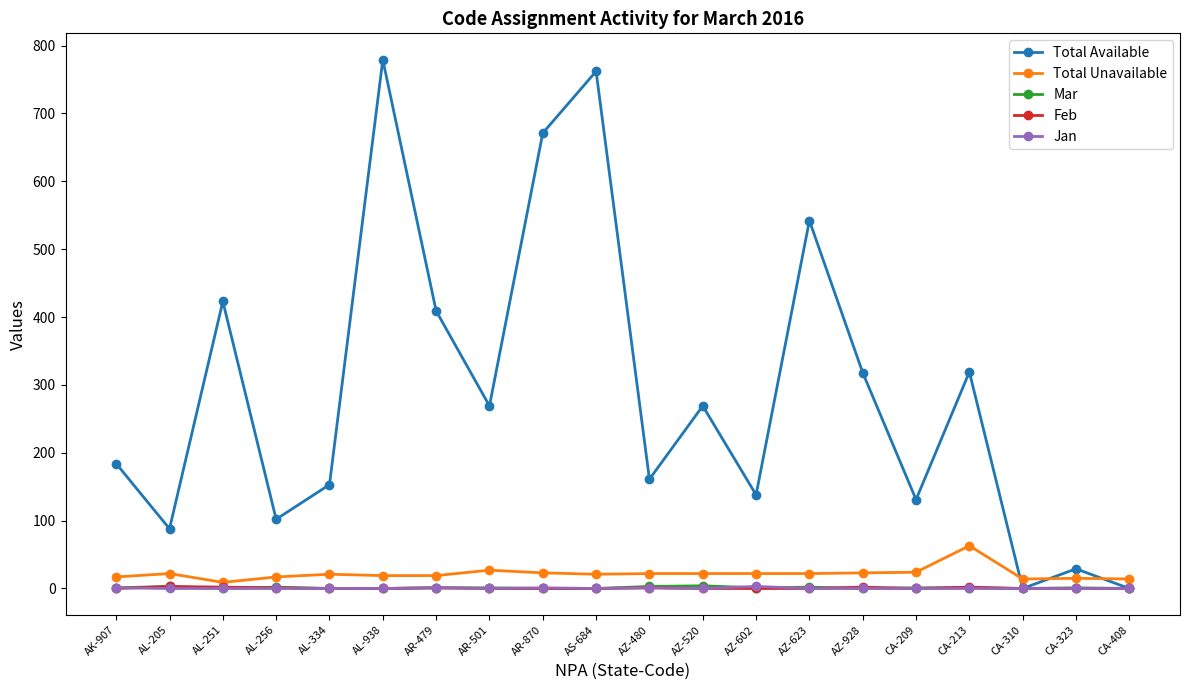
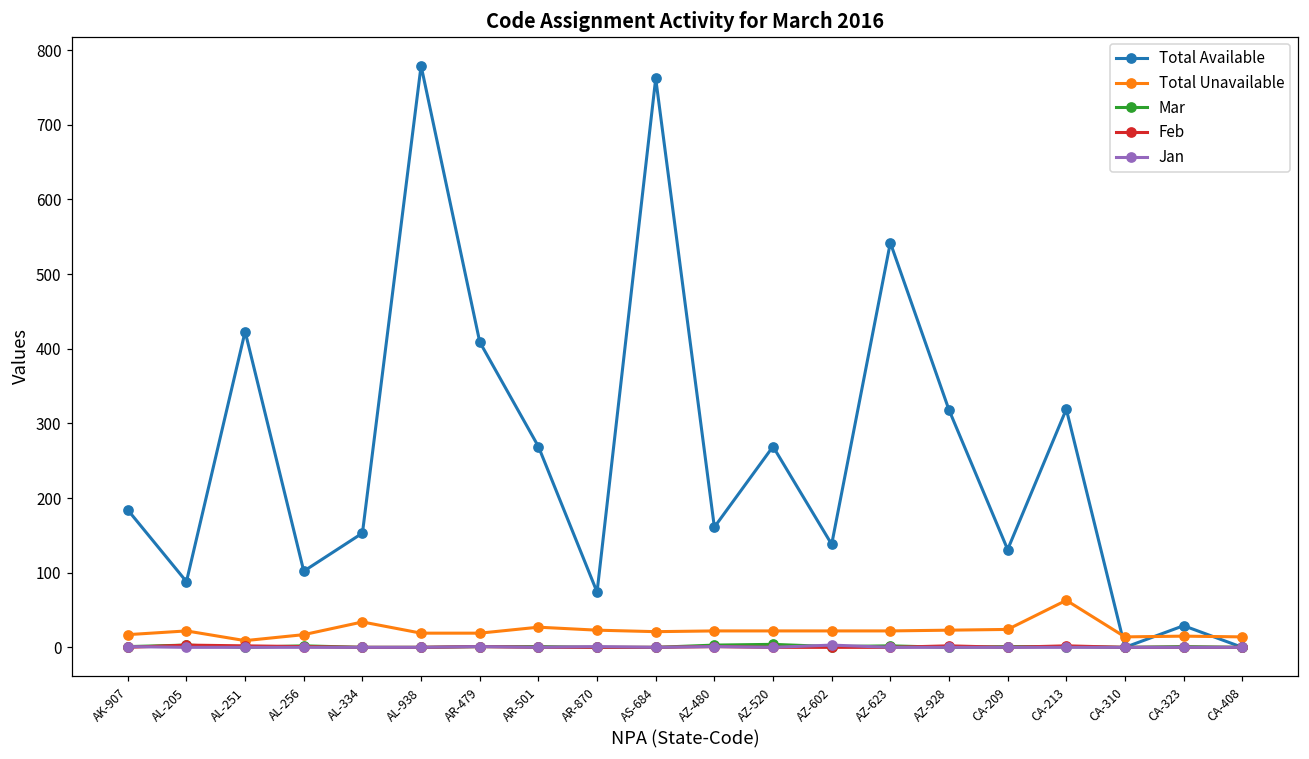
Total Unavailable, AL-334: 20 -> 30
Total Available, AR-870: 670 -> 70
